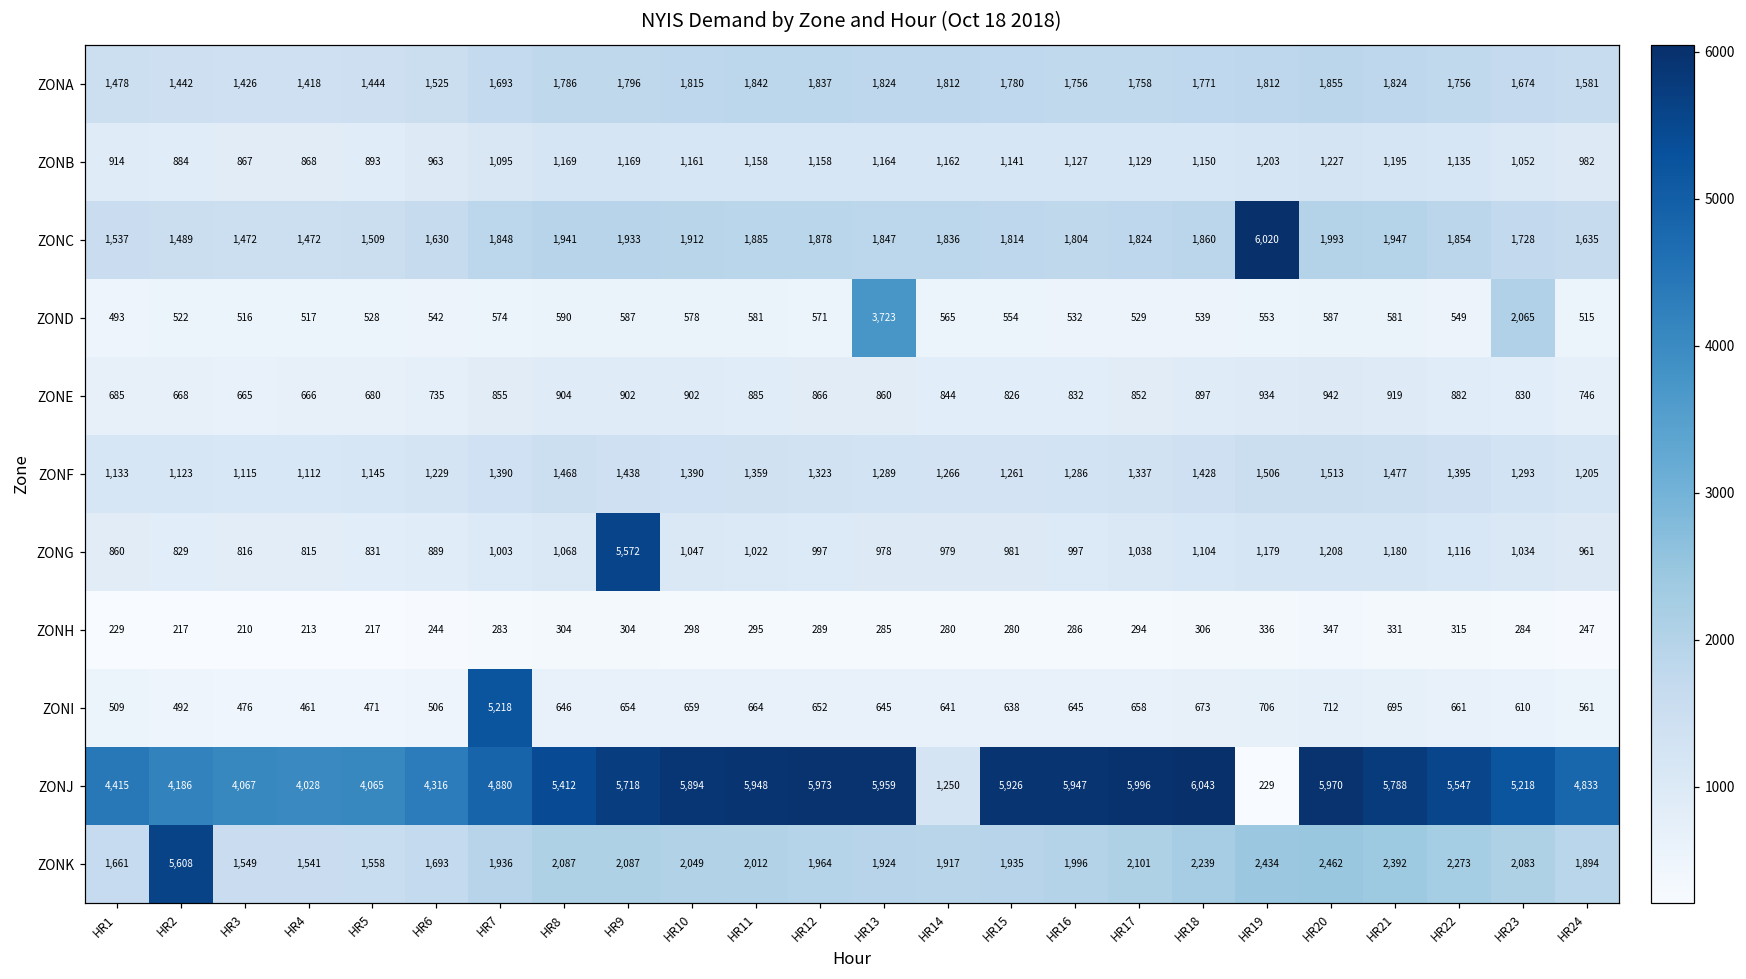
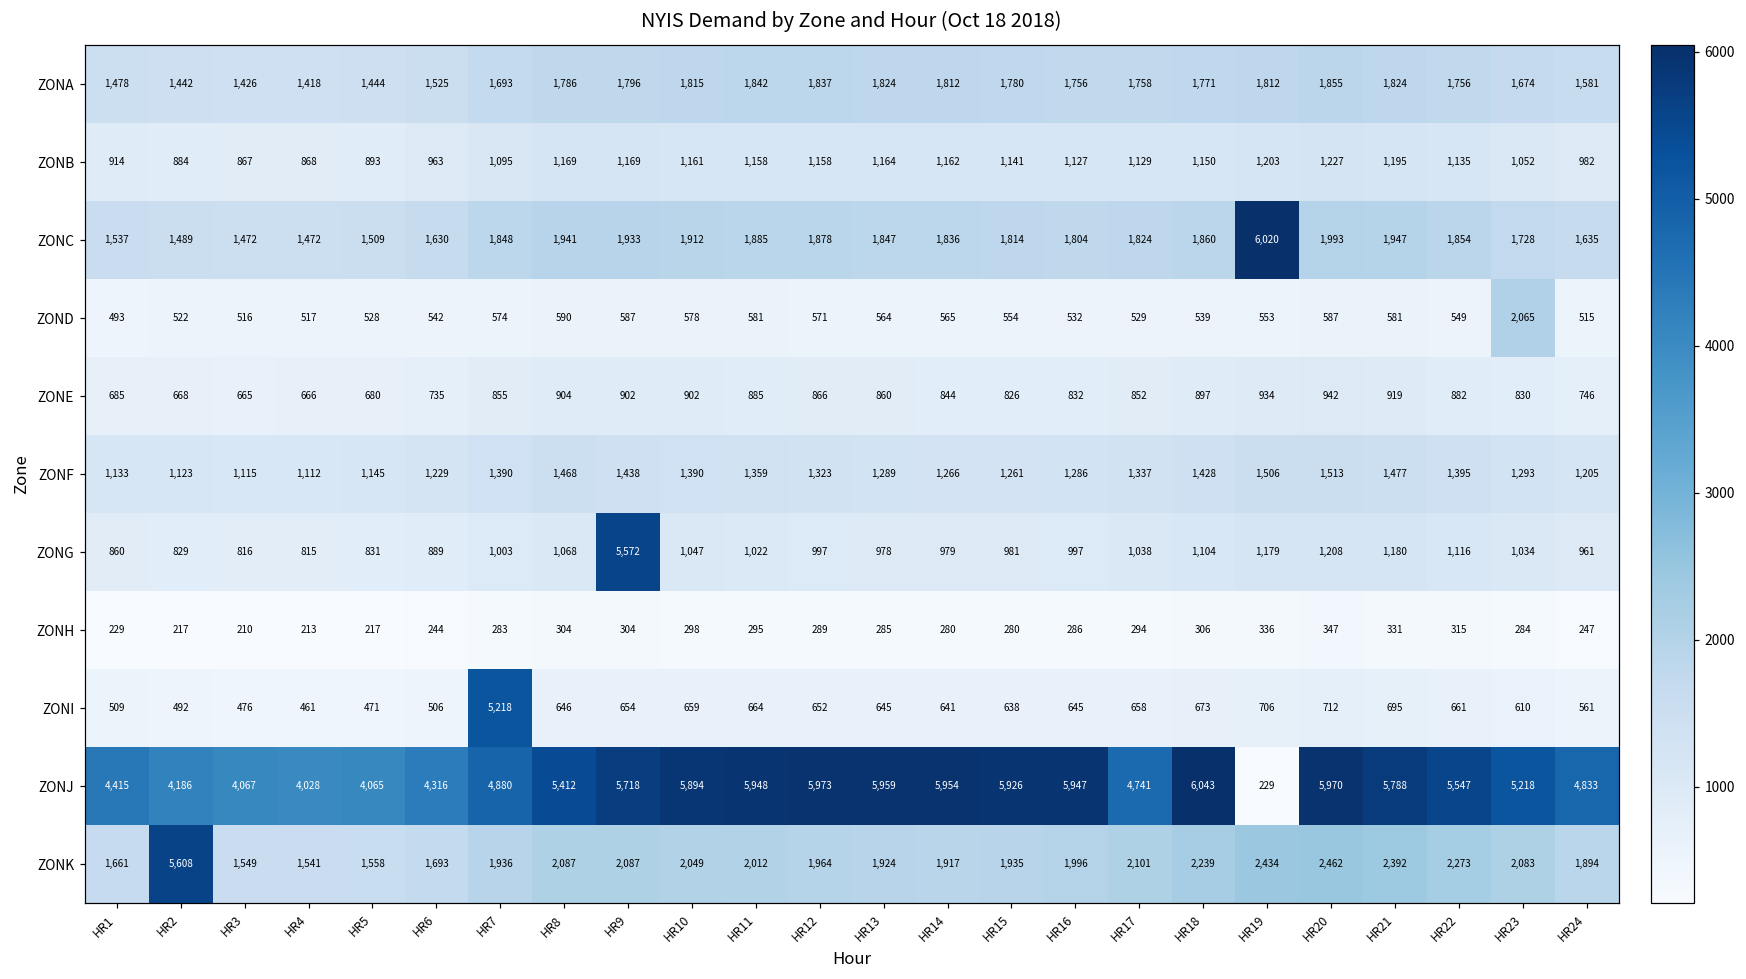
ZOND, HR13: 3,723 -> 564
ZONJ, HR14: 1,250 -> 5,954
ZONJ, HR17: 5,996 -> 4,741
